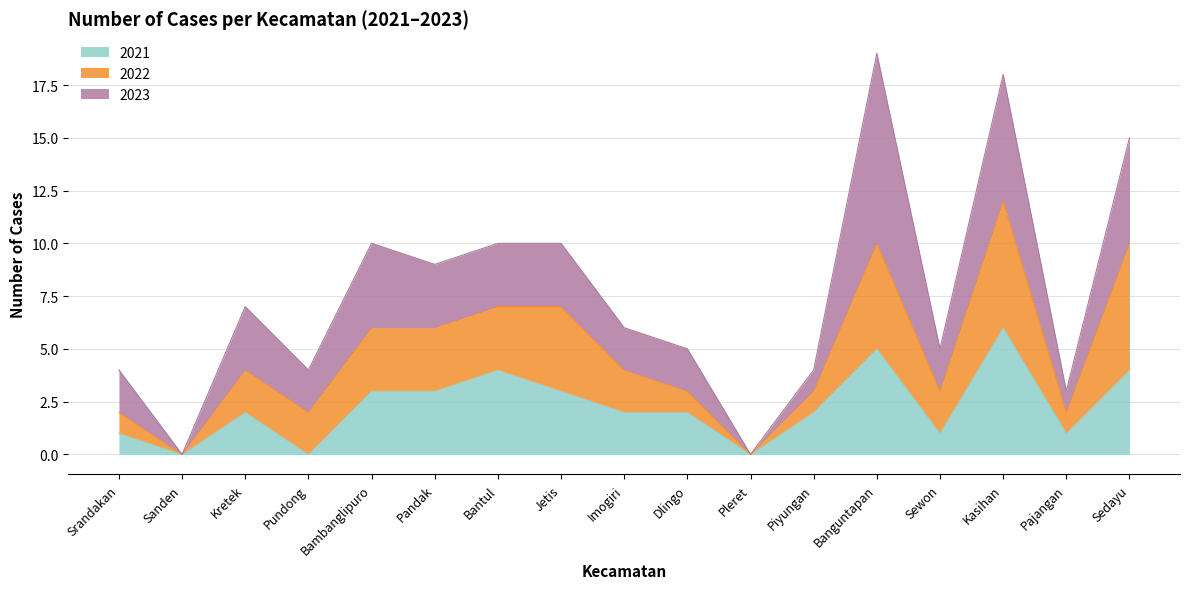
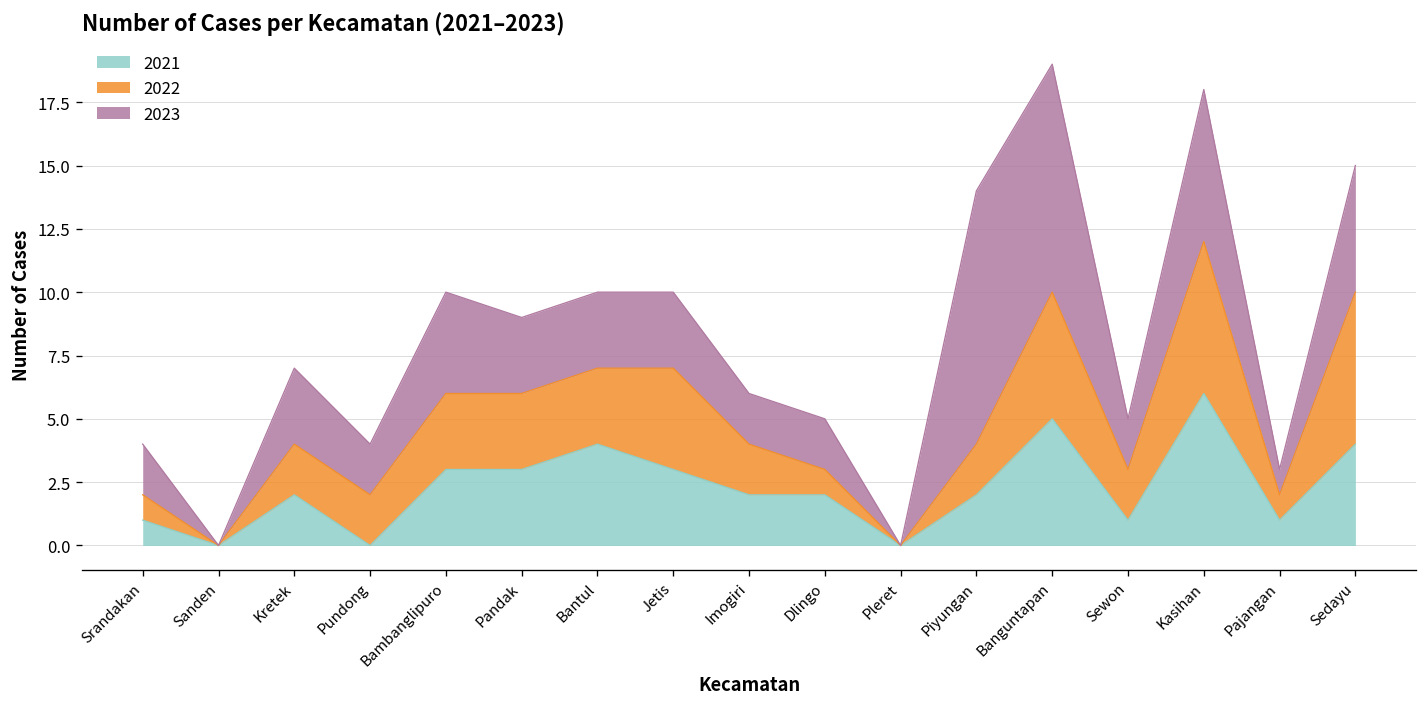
2022, Piyungan: 1 -> 2
2023, Piyungan: 1 -> 10
